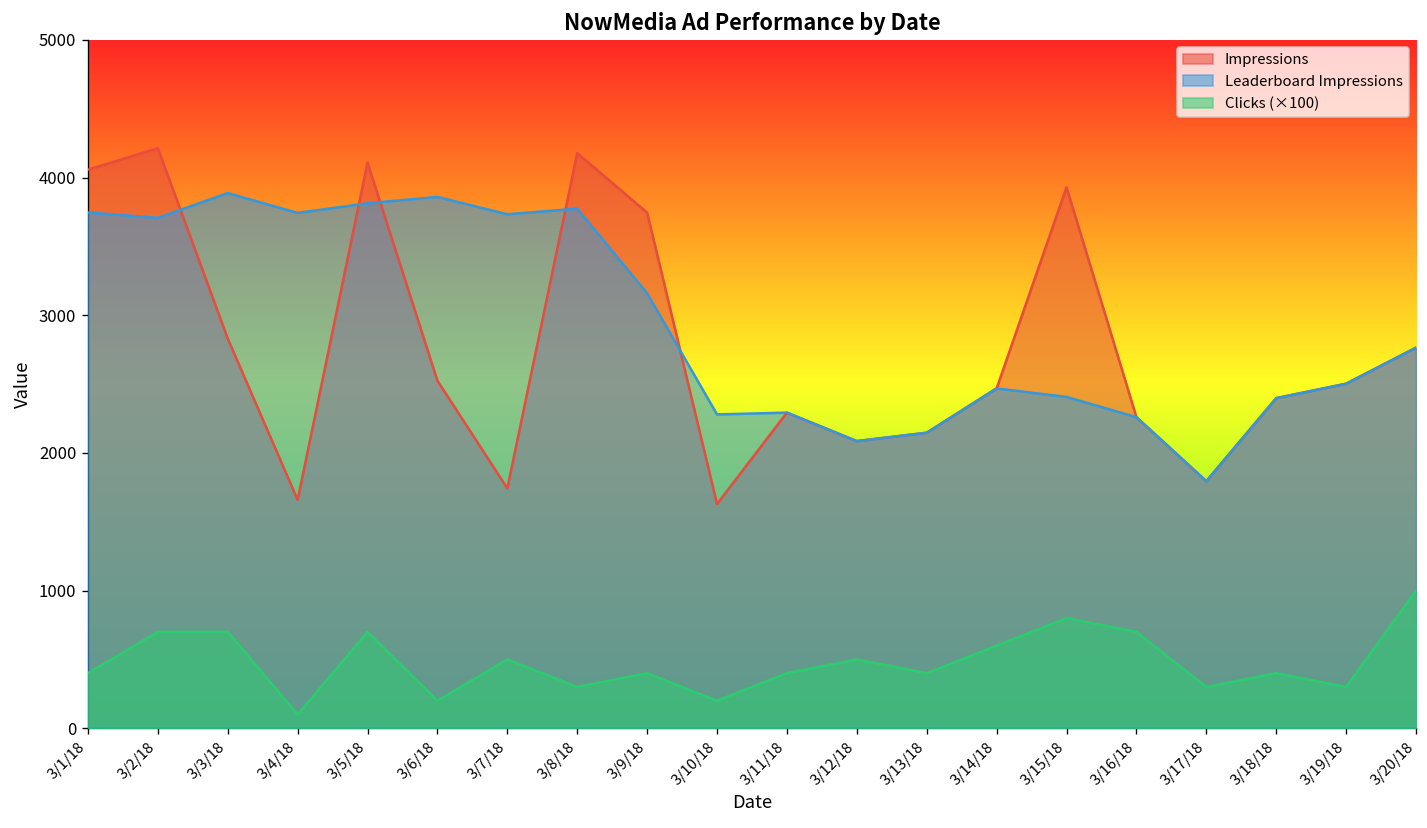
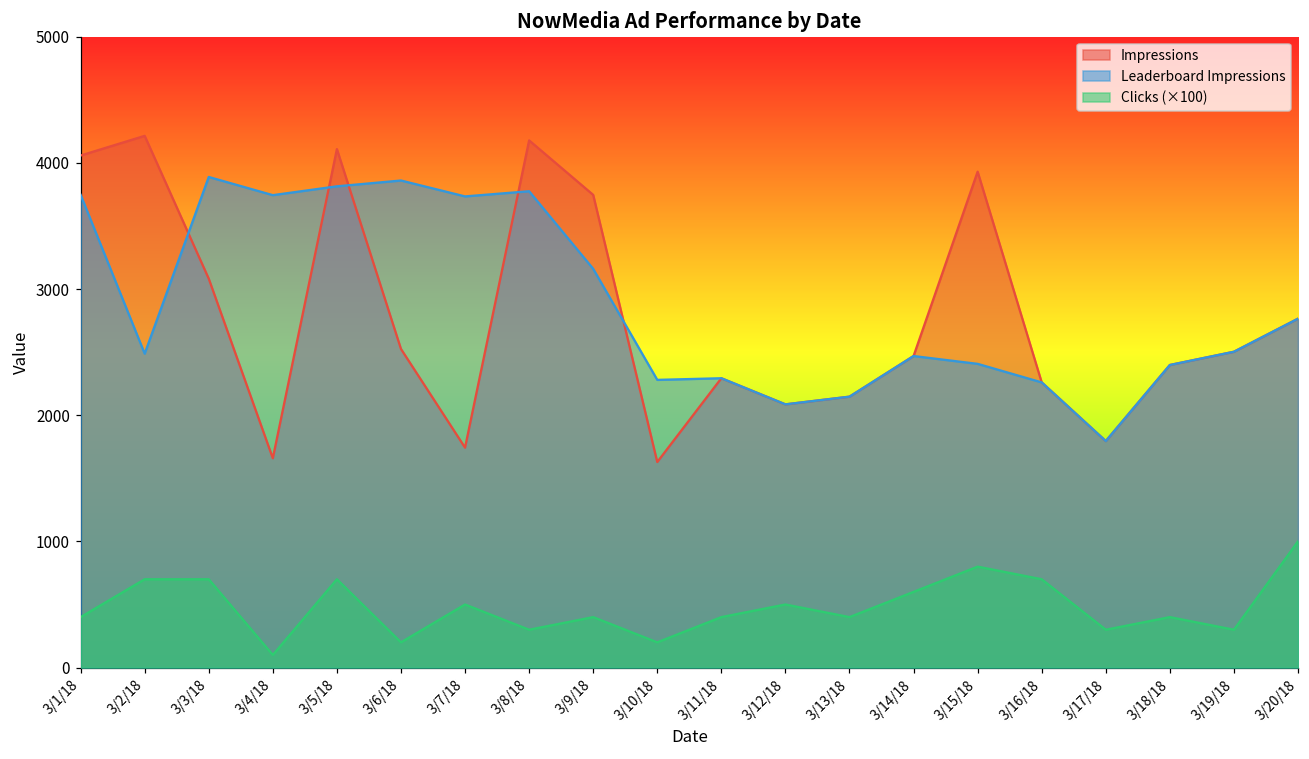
Leaderboard Impressions, 3/2/18: 3710 -> 2490
Impressions, 3/3/18: 2830 -> 3080
